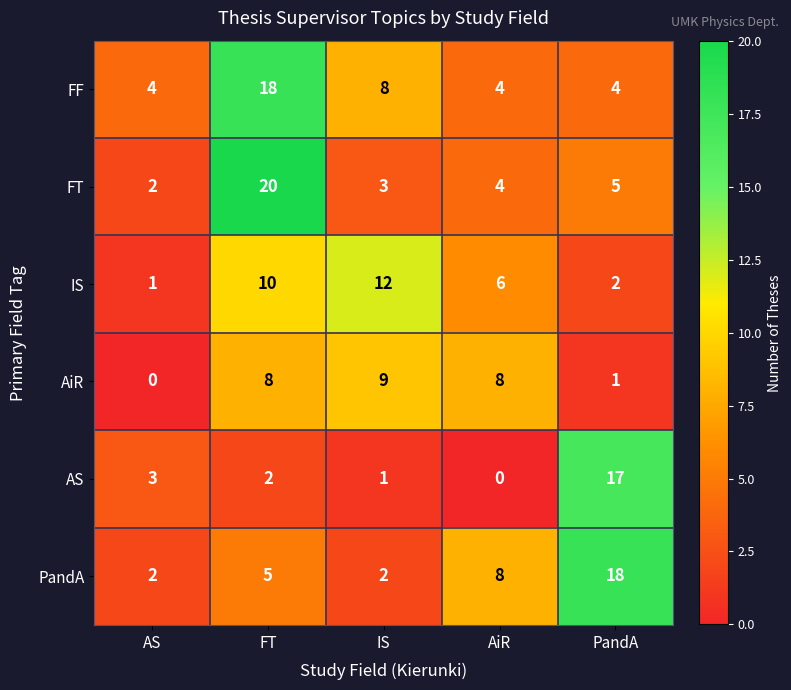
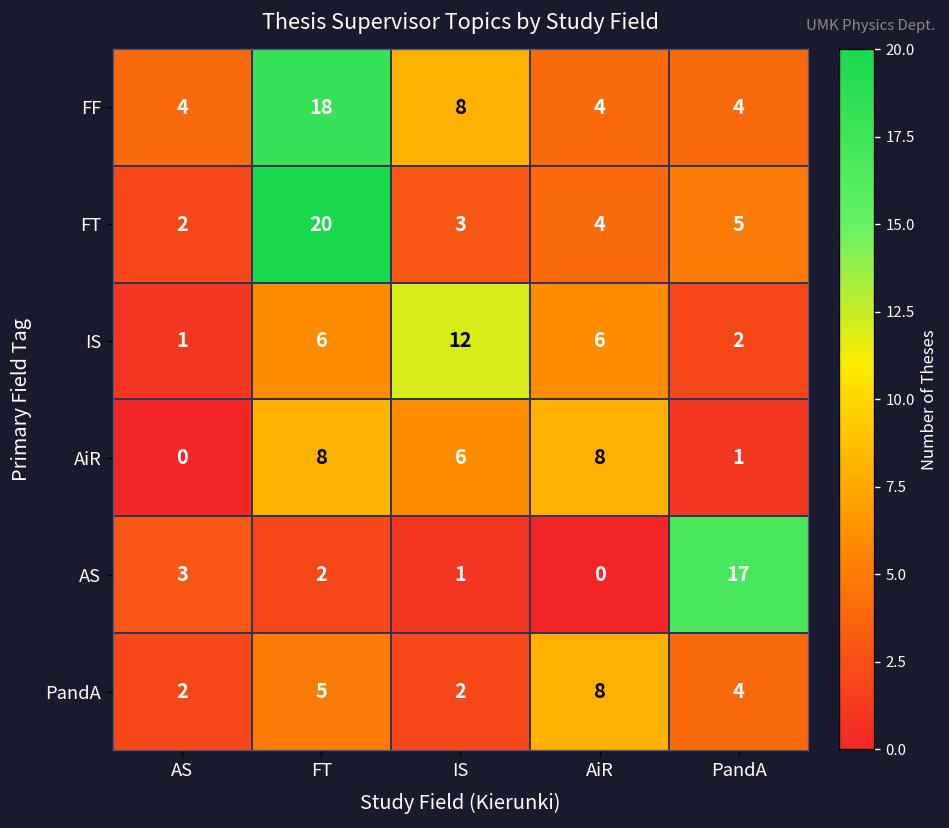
IS, FT: 10 -> 6
AiR, IS: 9 -> 6
PandA, PandA: 18 -> 4
